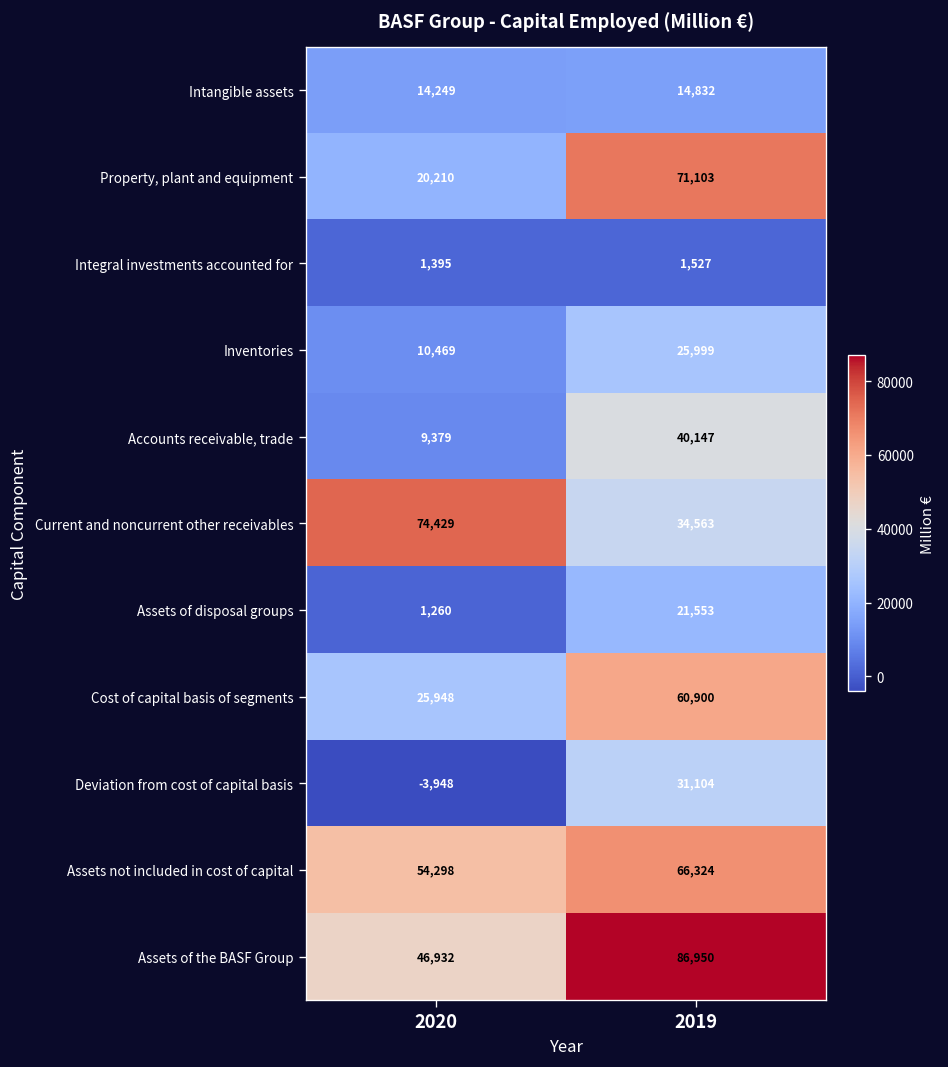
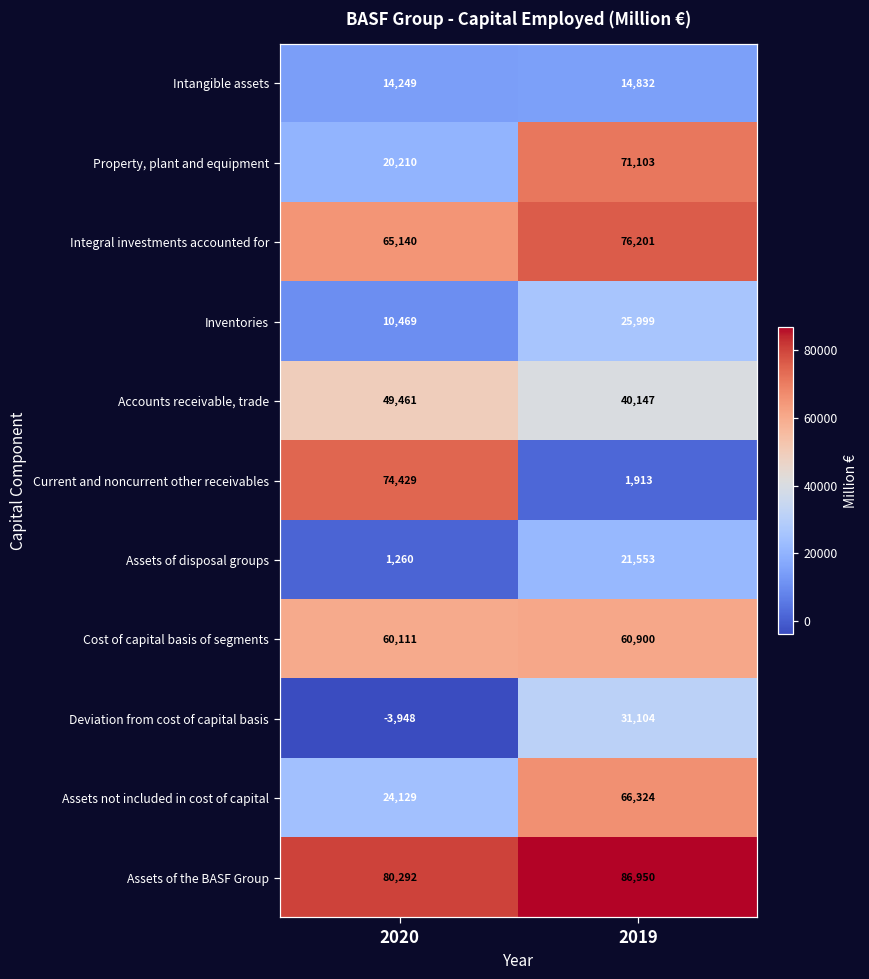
Integral investments accounted for, 2020: 1,395 -> 65,140
Integral investments accounted for, 2019: 1,527 -> 76,201
Accounts receivable, trade, 2020: 9,379 -> 49,461
Current and noncurrent other receivables, 2019: 34,563 -> 1,913
Cost of capital basis of segments, 2020: 25,948 -> 60,111
Assets not included in cost of capital, 2020: 54,298 -> 24,129
Assets of the BASF Group, 2020: 46,932 -> 80,292
